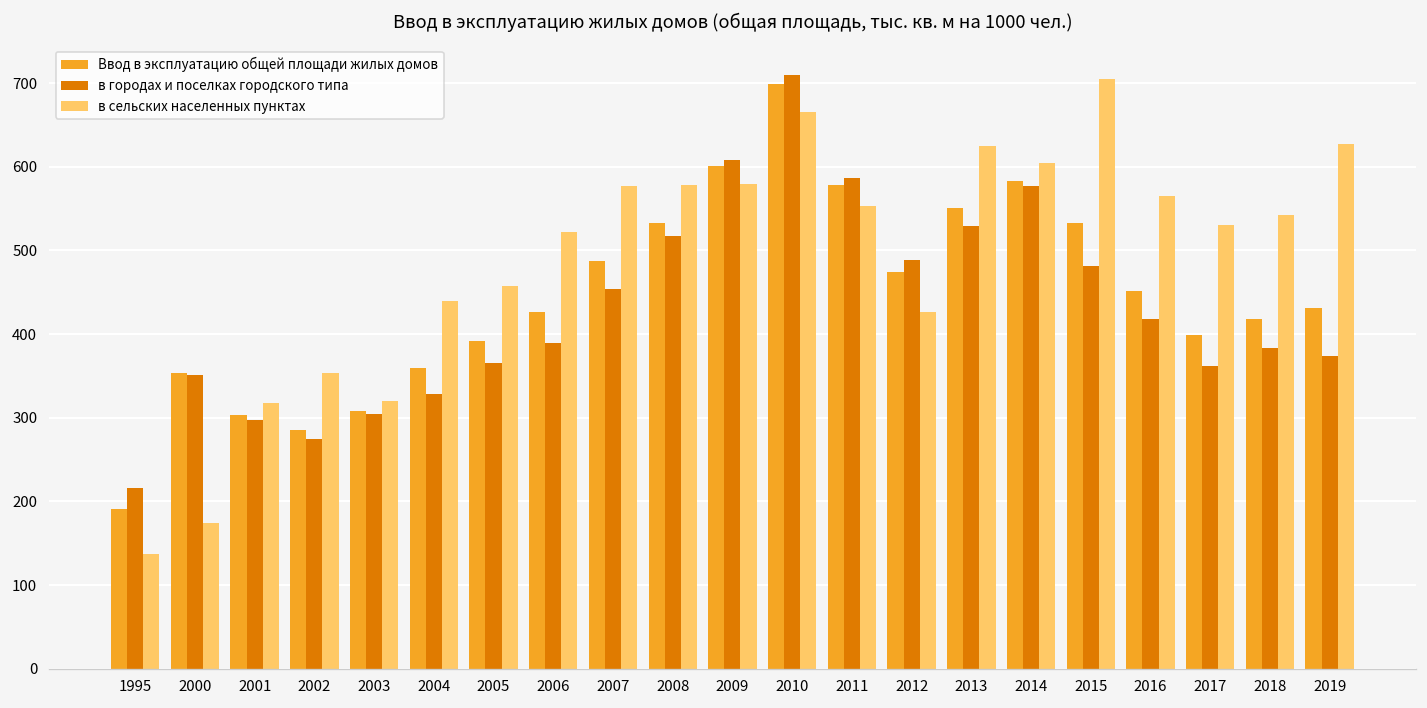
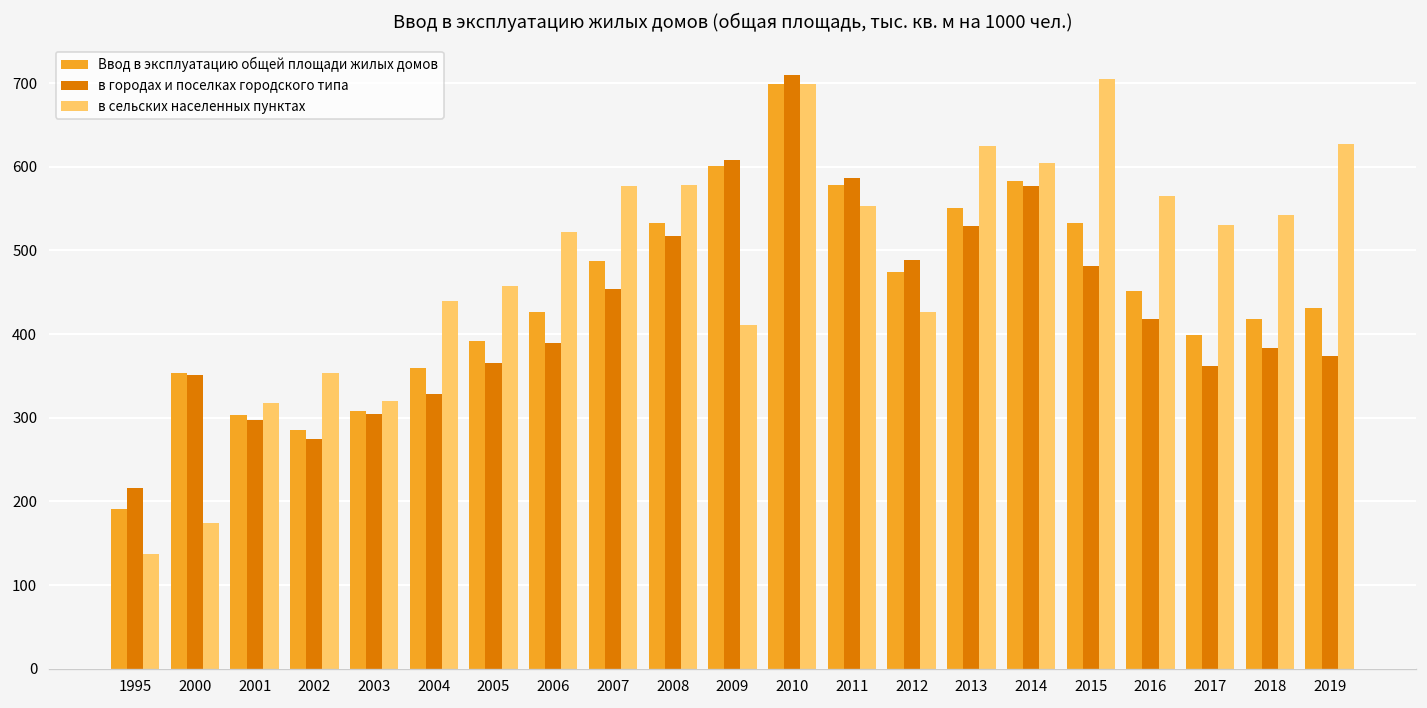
в сельских населенных пунктах, 2009: 580 -> 410
в сельских населенных пунктах, 2010: 670 -> 700
